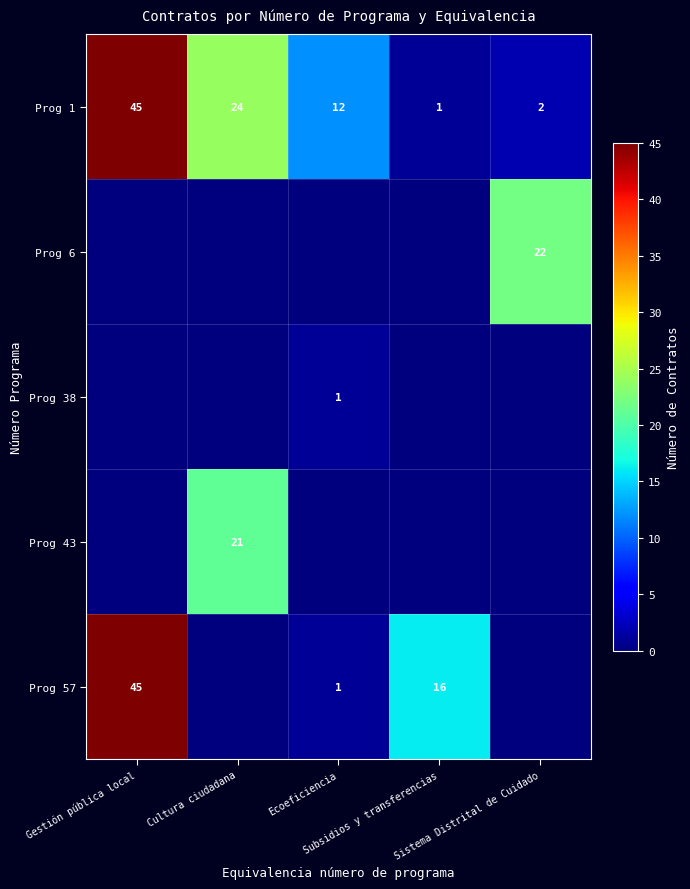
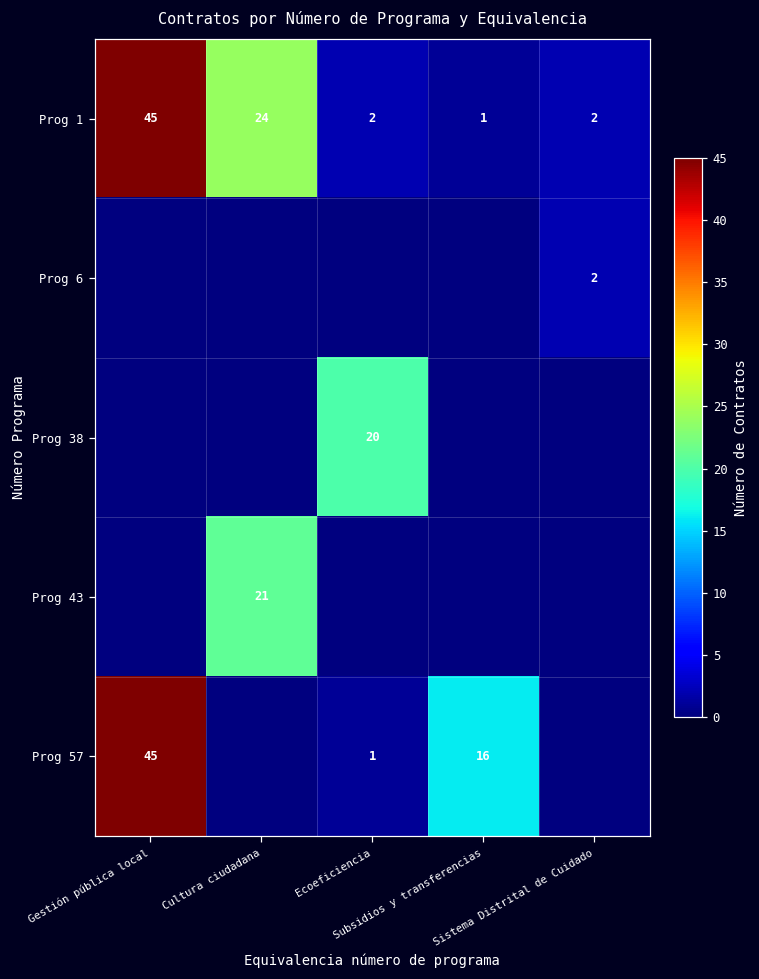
Prog 1, Ecoeficiencia: 12 -> 2
Prog 6, Sistema Distrital de Cuidado: 22 -> 2
Prog 38, Ecoeficiencia: 1 -> 20
